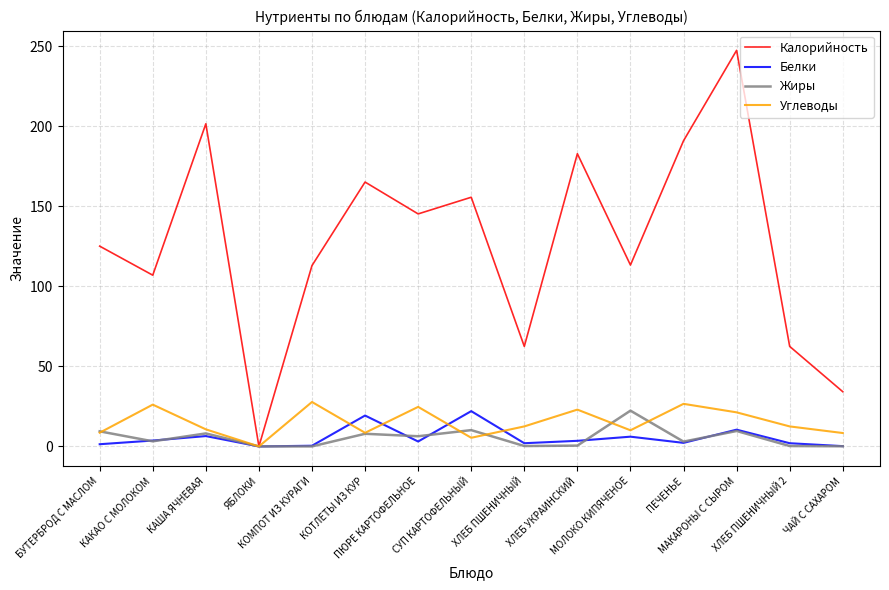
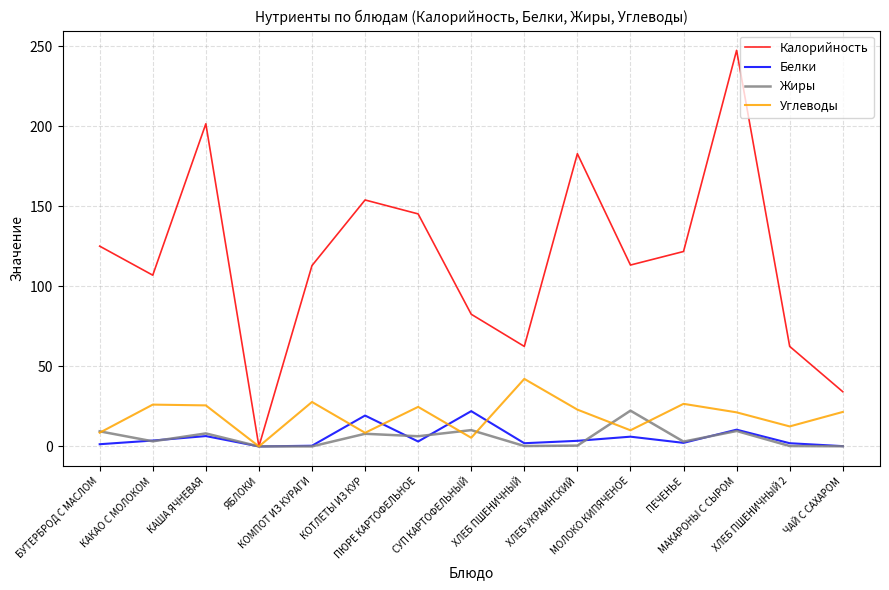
Углеводы, КАША ЯЧНЕВАЯ: 11 -> 26
Калорийность, КОТЛЕТЫ ИЗ КУР: 165 -> 154
Калорийность, СУП КАРТОФЕЛЬНЫЙ: 156 -> 83
Углеводы, ХЛЕБ ПШЕНИЧНЫЙ: 13 -> 42
Калорийность, ПЕЧЕНЬЕ: 191 -> 122
Углеводы, ЧАЙ С САХАРОМ: 8 -> 22
